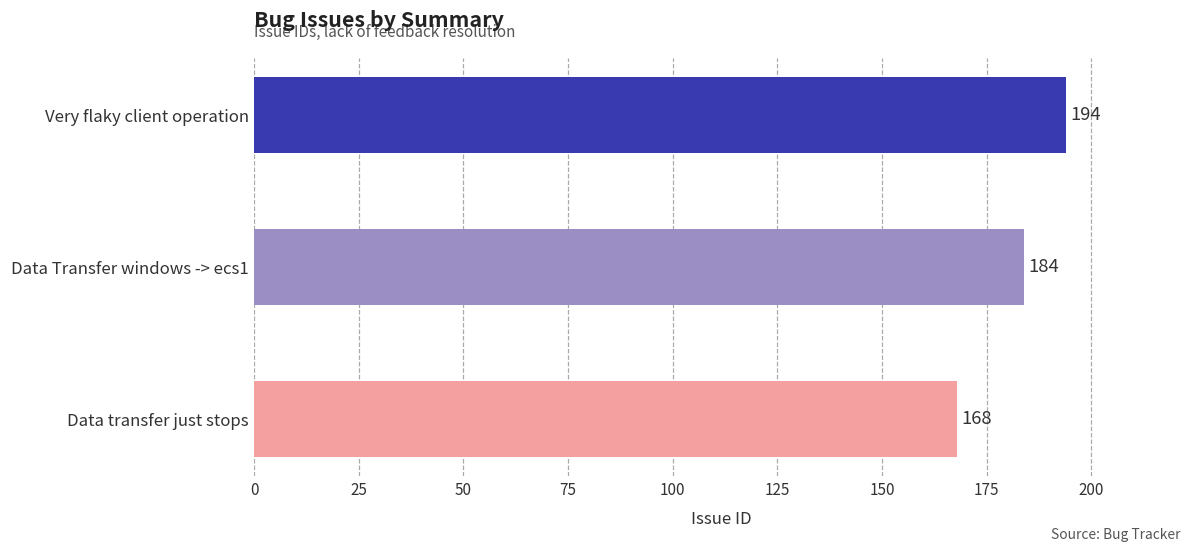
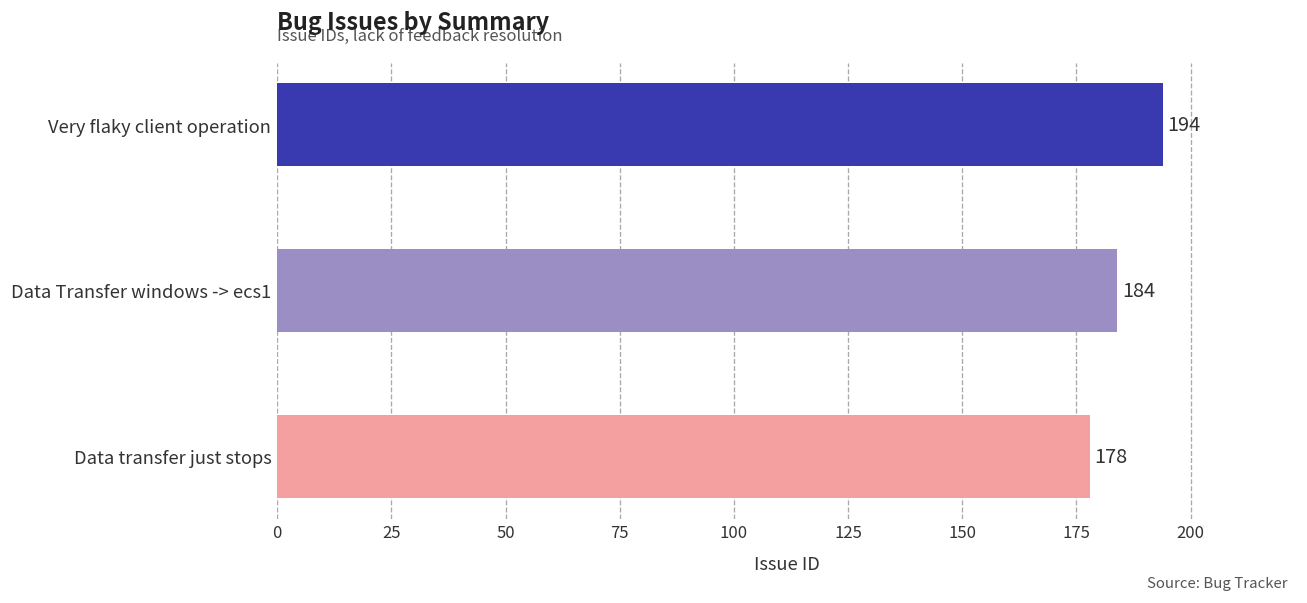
Data transfer just stops: 168 -> 178
